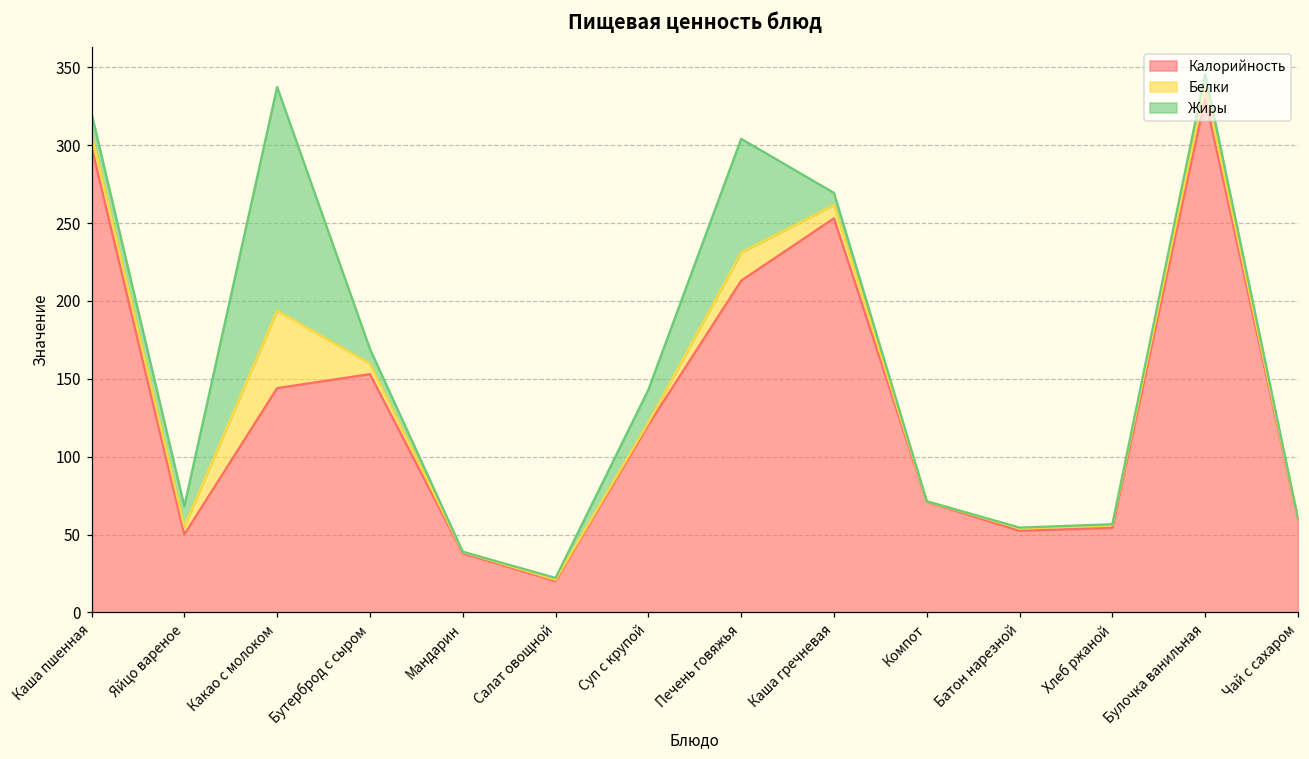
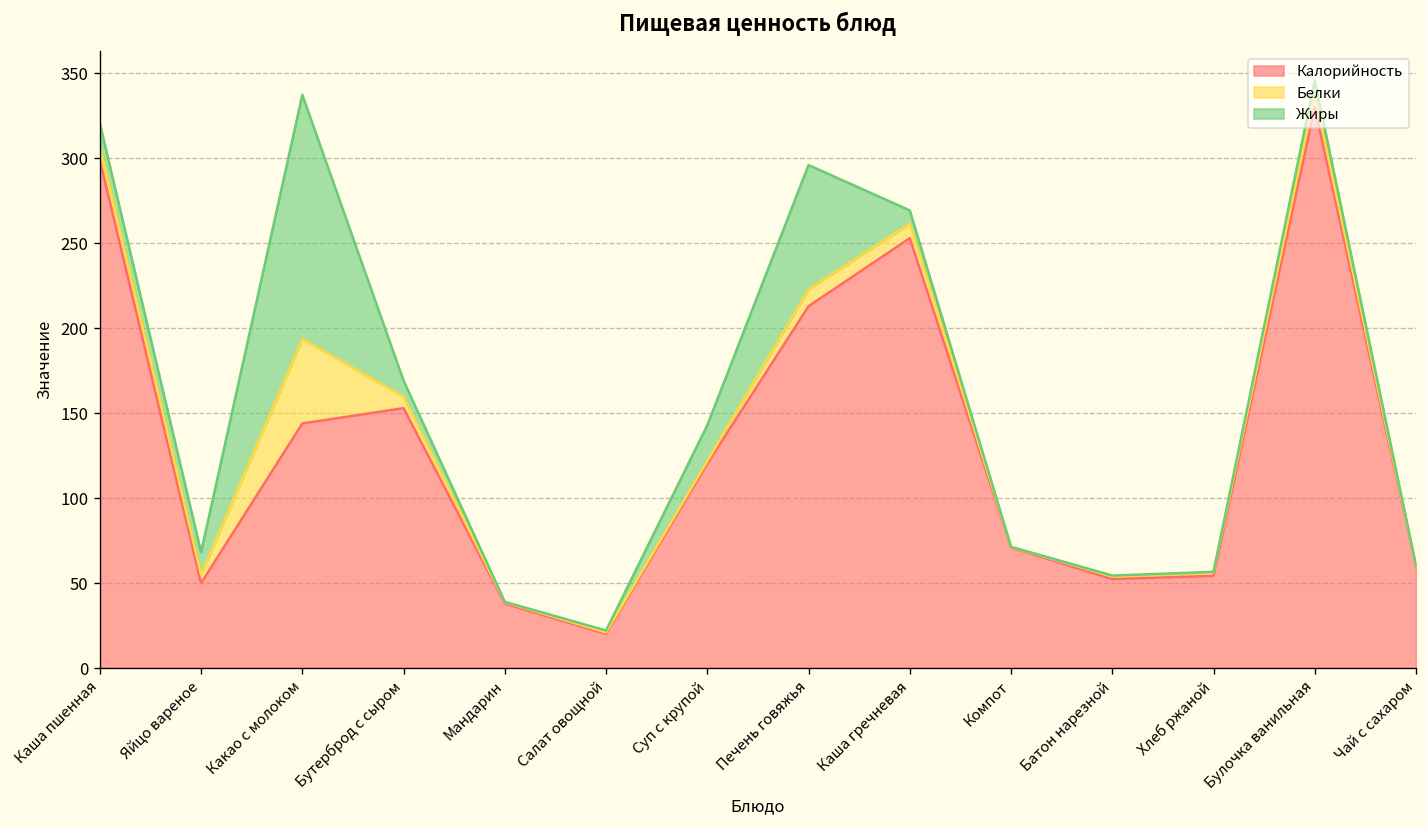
Белки, Печень говяжья: 18 -> 10
